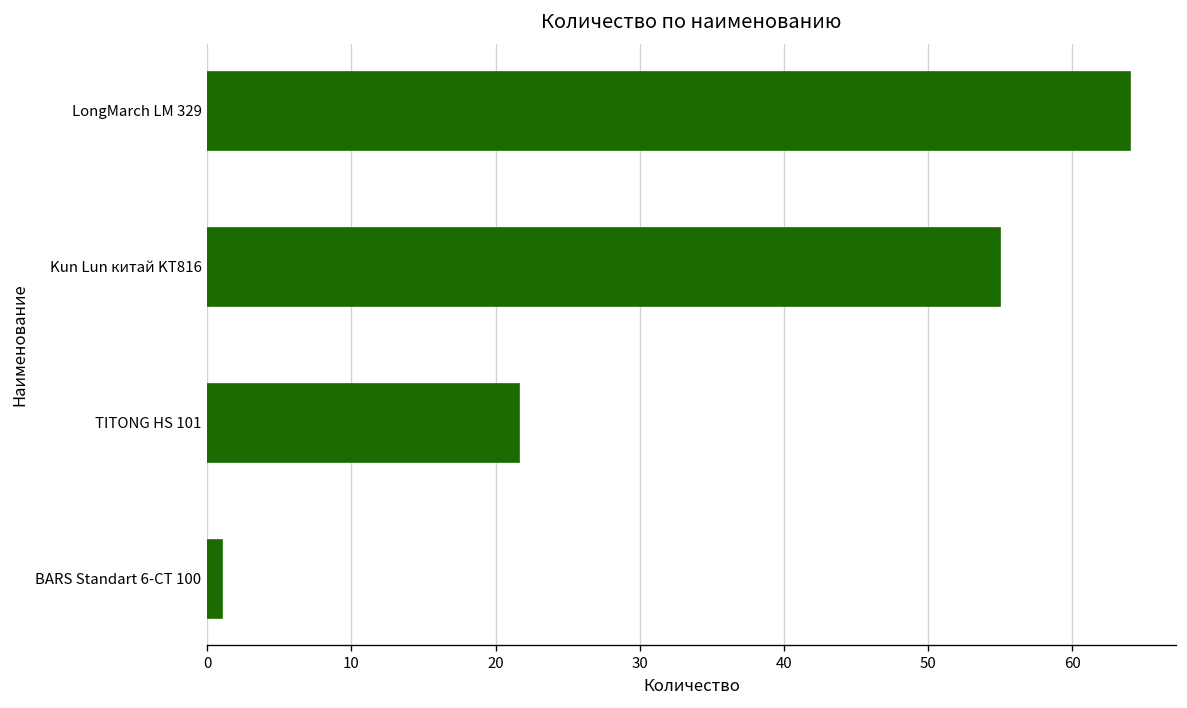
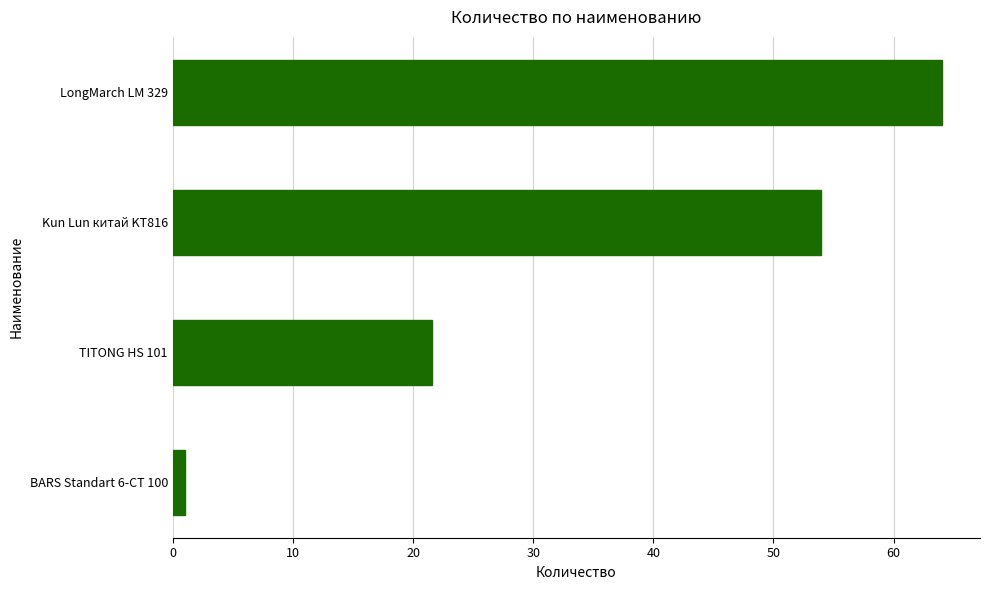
Kun Lun китай KT816: 55 -> 54
